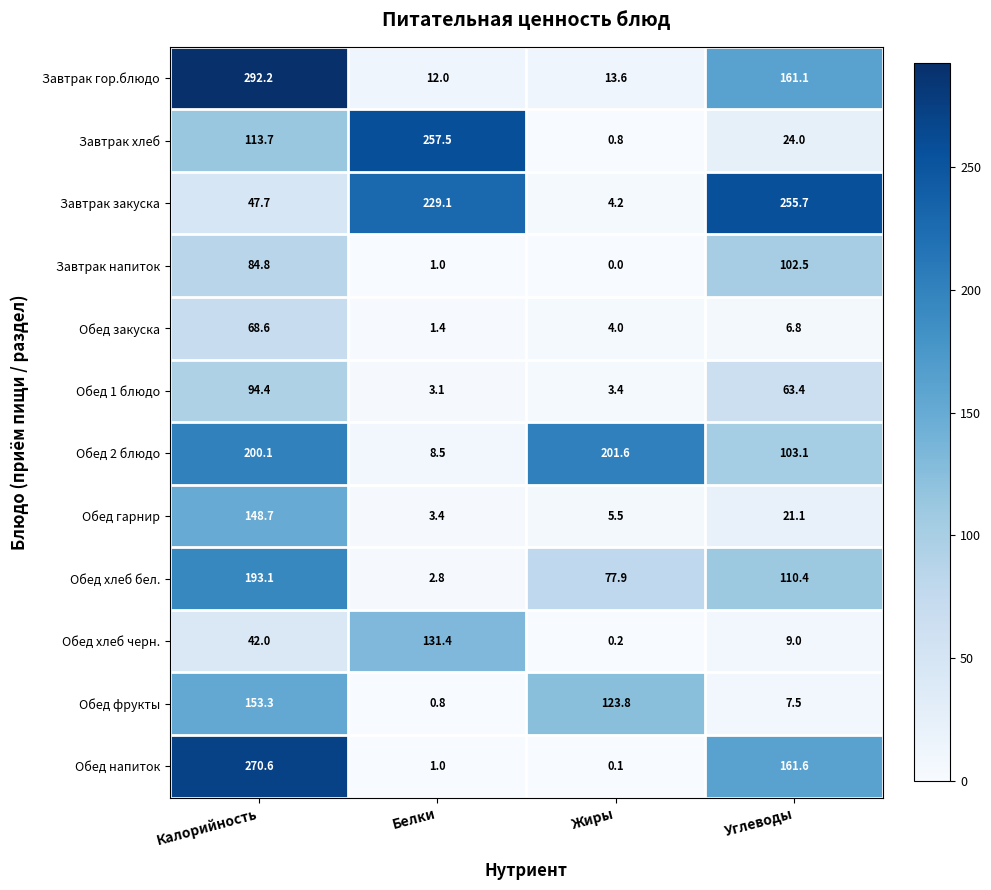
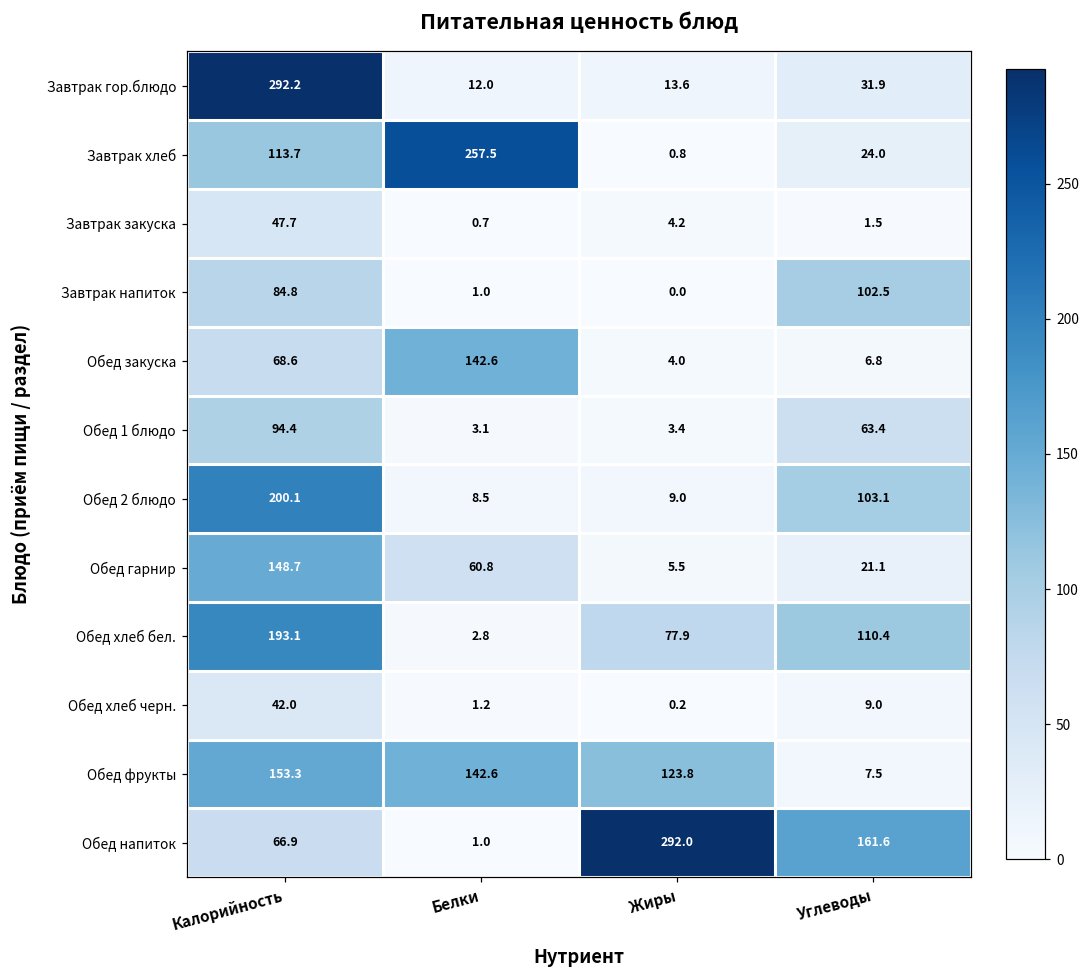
Завтрак гор.блюдо, Углеводы: 161.1 -> 31.9
Завтрак закуска, Белки: 229.1 -> 0.7
Завтрак закуска, Углеводы: 255.7 -> 1.5
Обед закуска, Белки: 1.4 -> 142.6
Обед 2 блюдо, Жиры: 201.6 -> 9.0
Обед гарнир, Белки: 3.4 -> 60.8
Обед хлеб черн., Белки: 131.4 -> 1.2
Обед фрукты, Белки: 0.8 -> 142.6
Обед напиток, Калорийность: 270.6 -> 66.9
Обед напиток, Жиры: 0.1 -> 292.0
